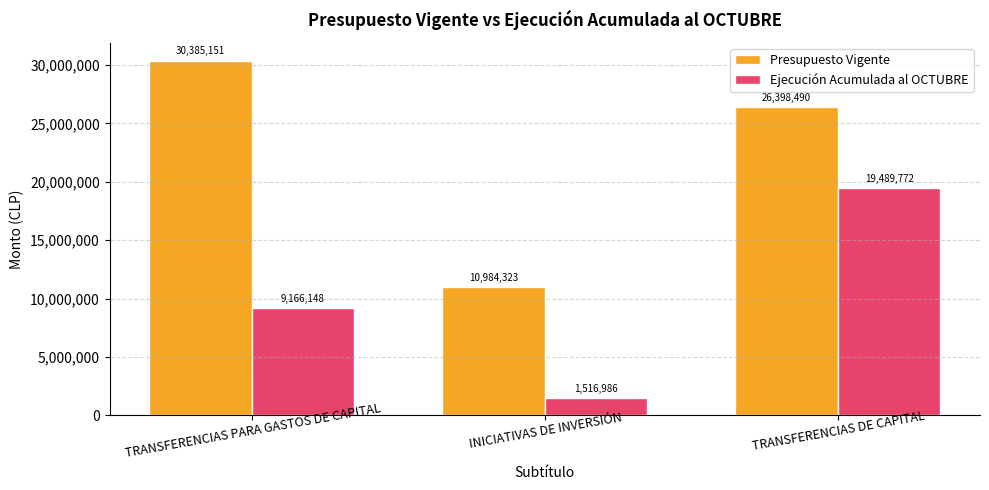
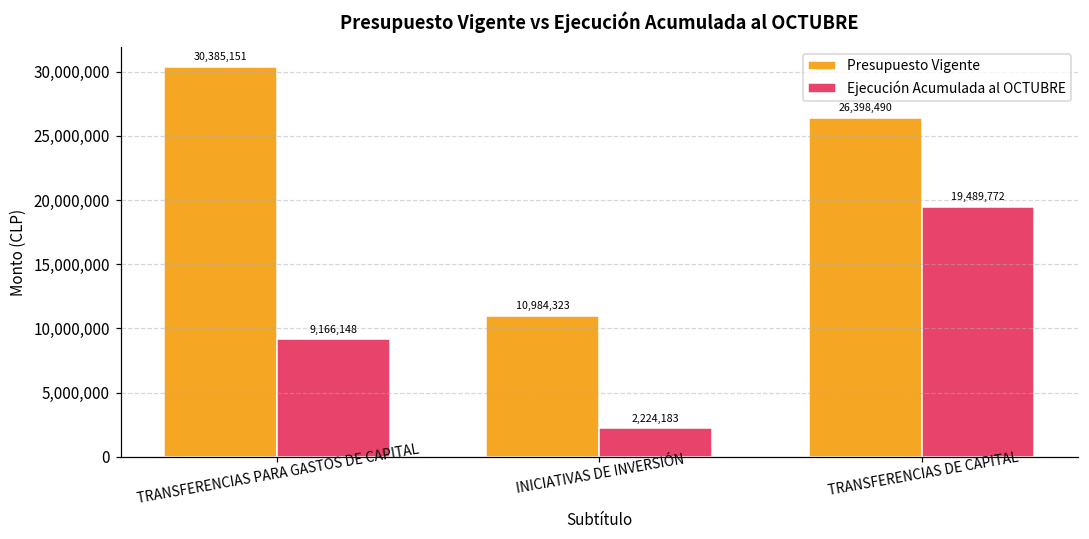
Ejecución Acumulada al OCTUBRE, INICIATIVAS DE INVERSIÓN: 1,516,986 -> 2,224,183
